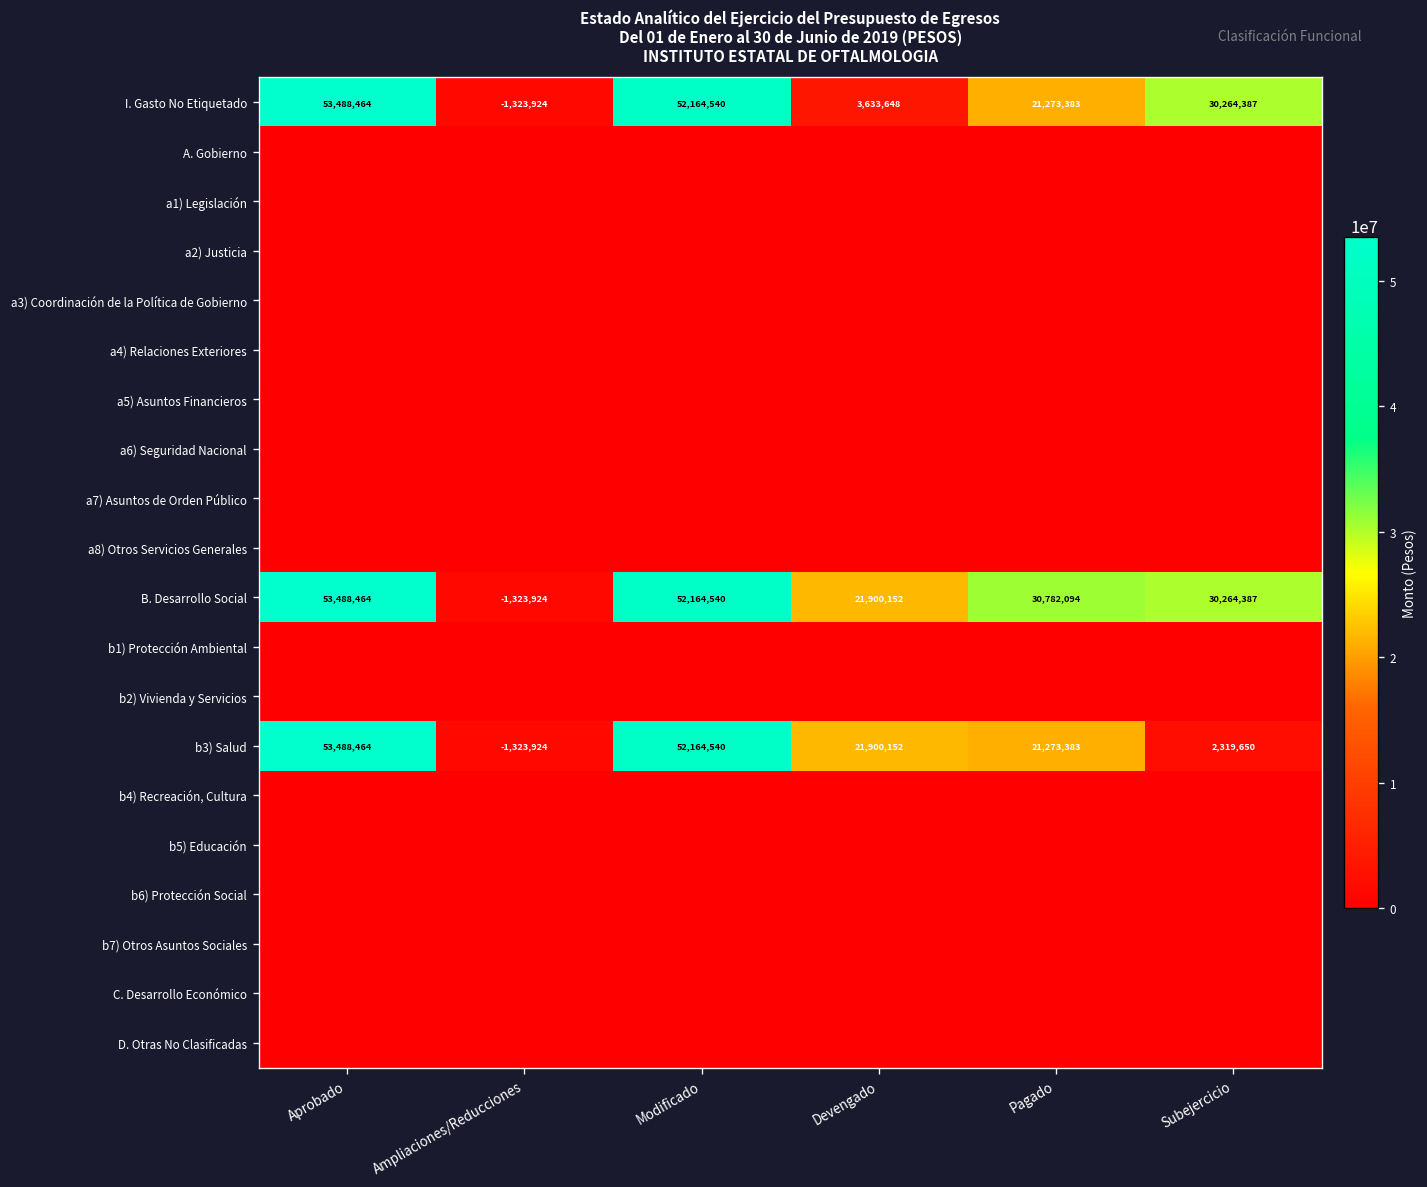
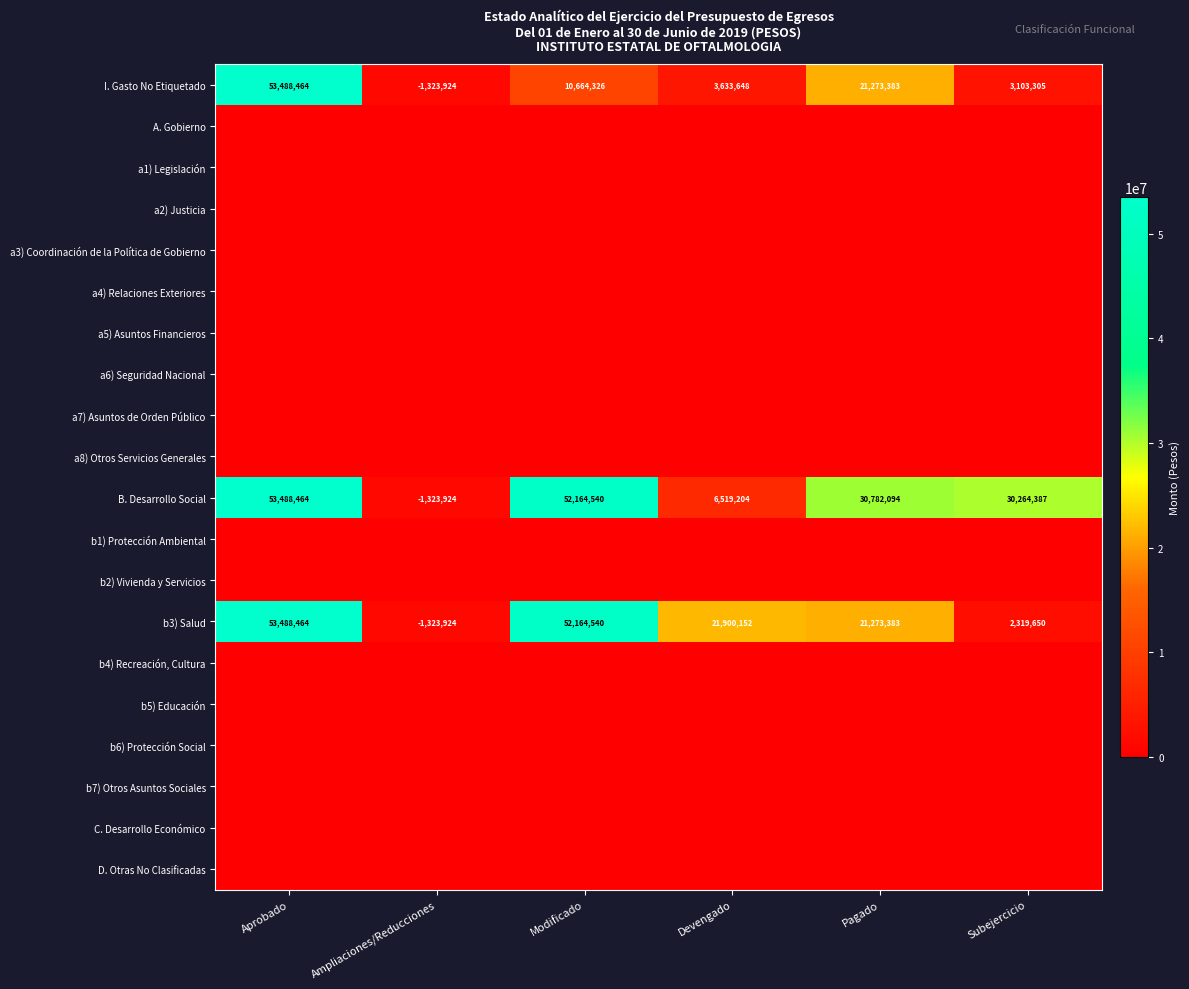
I. Gasto No Etiquetado, Modificado: 52,164,540 -> 10,664,326
I. Gasto No Etiquetado, Subejercicio: 30,264,387 -> 3,103,305
B. Desarrollo Social, Devengado: 21,900,152 -> 6,519,204
